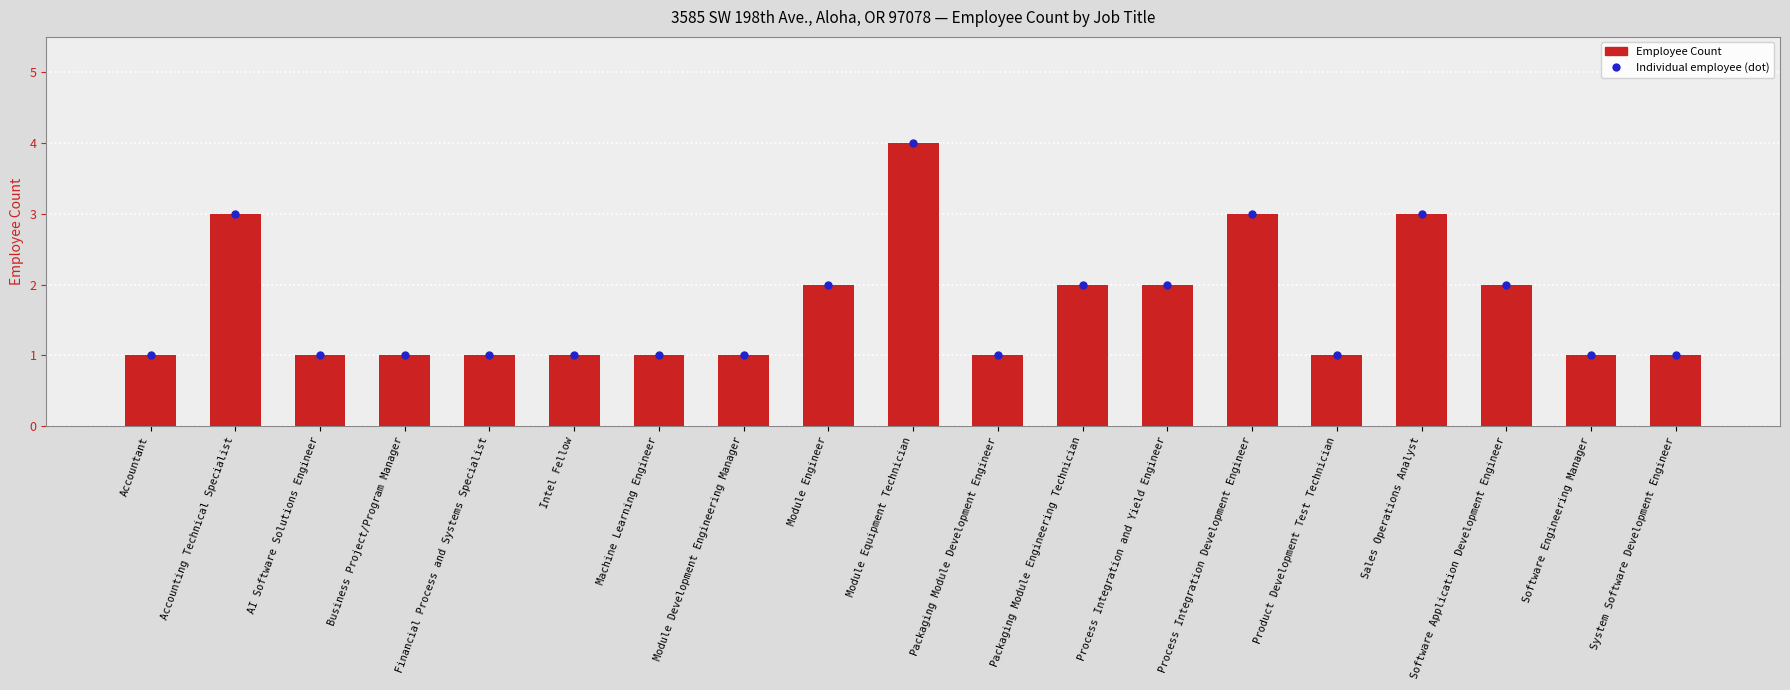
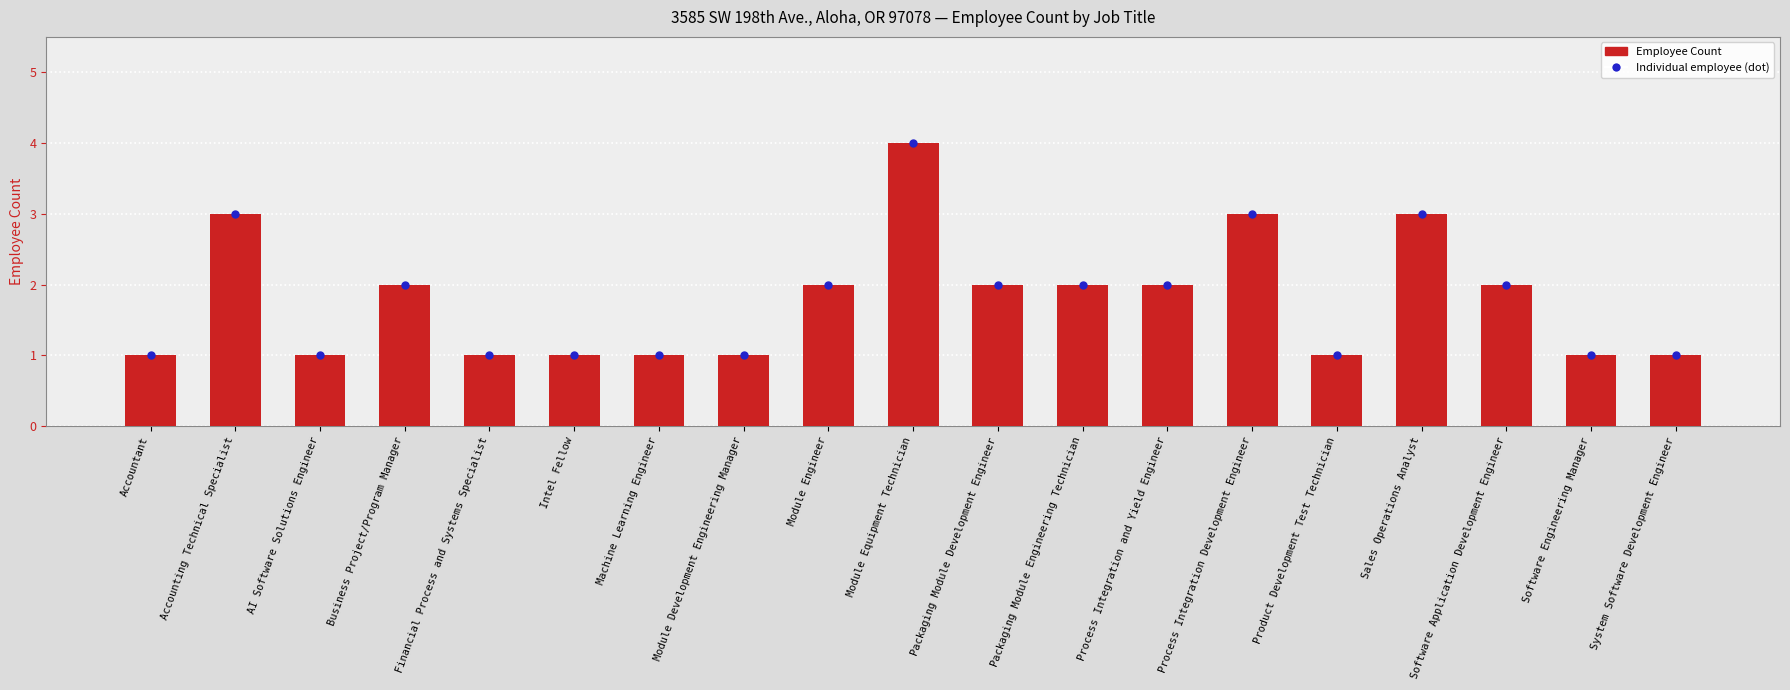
Employee Count, Business Project/Program Manager: 1 -> 2
Employee Count, Packaging Module Development Engineer: 1 -> 2
